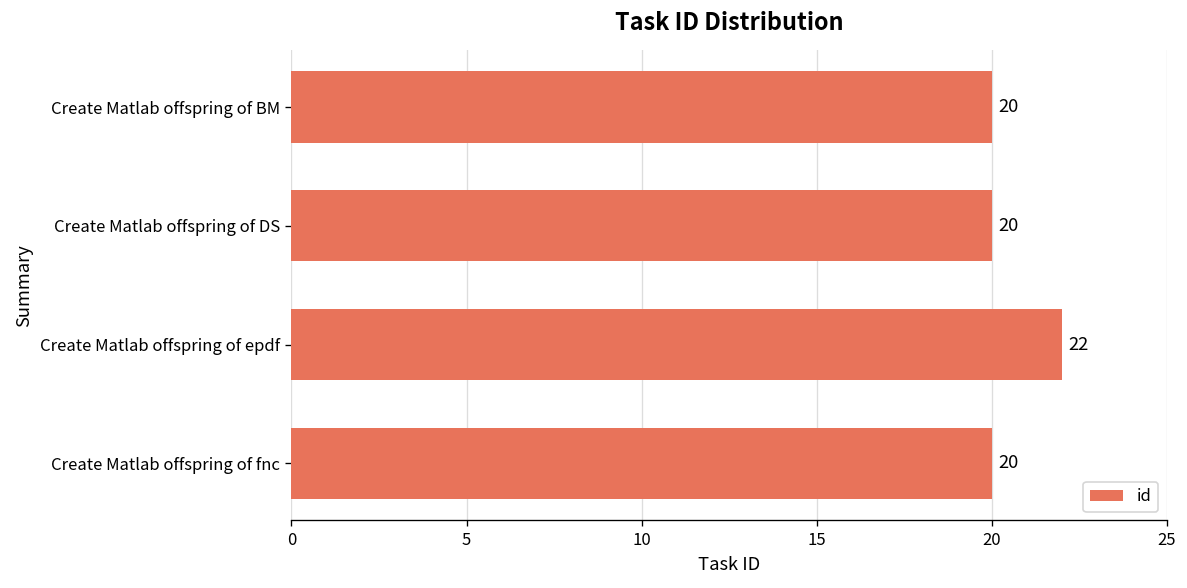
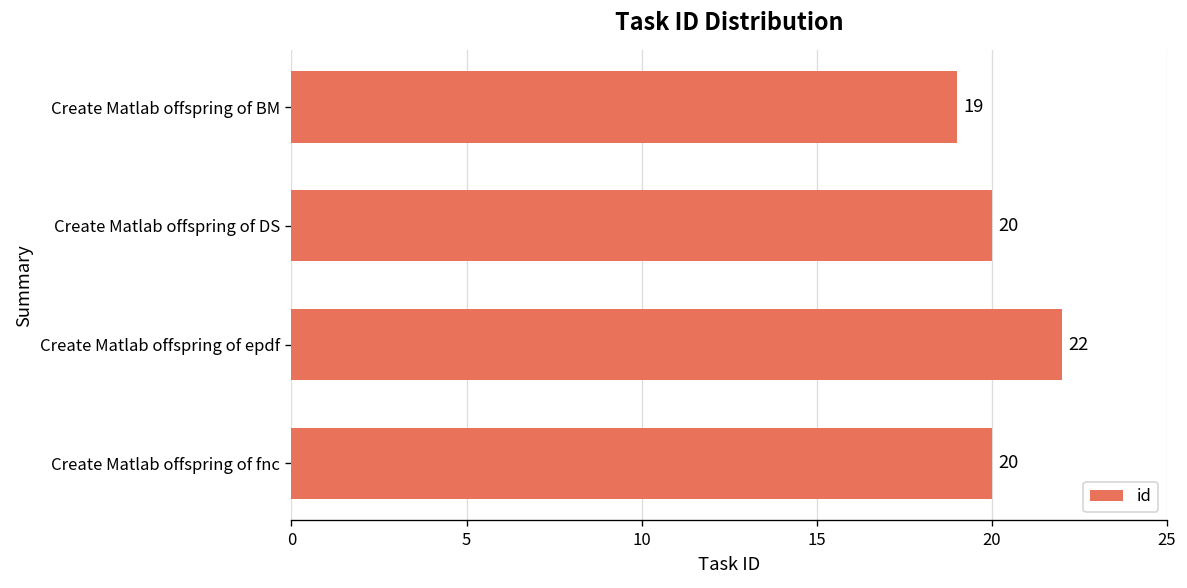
Create Matlab offspring of BM: 20 -> 19
